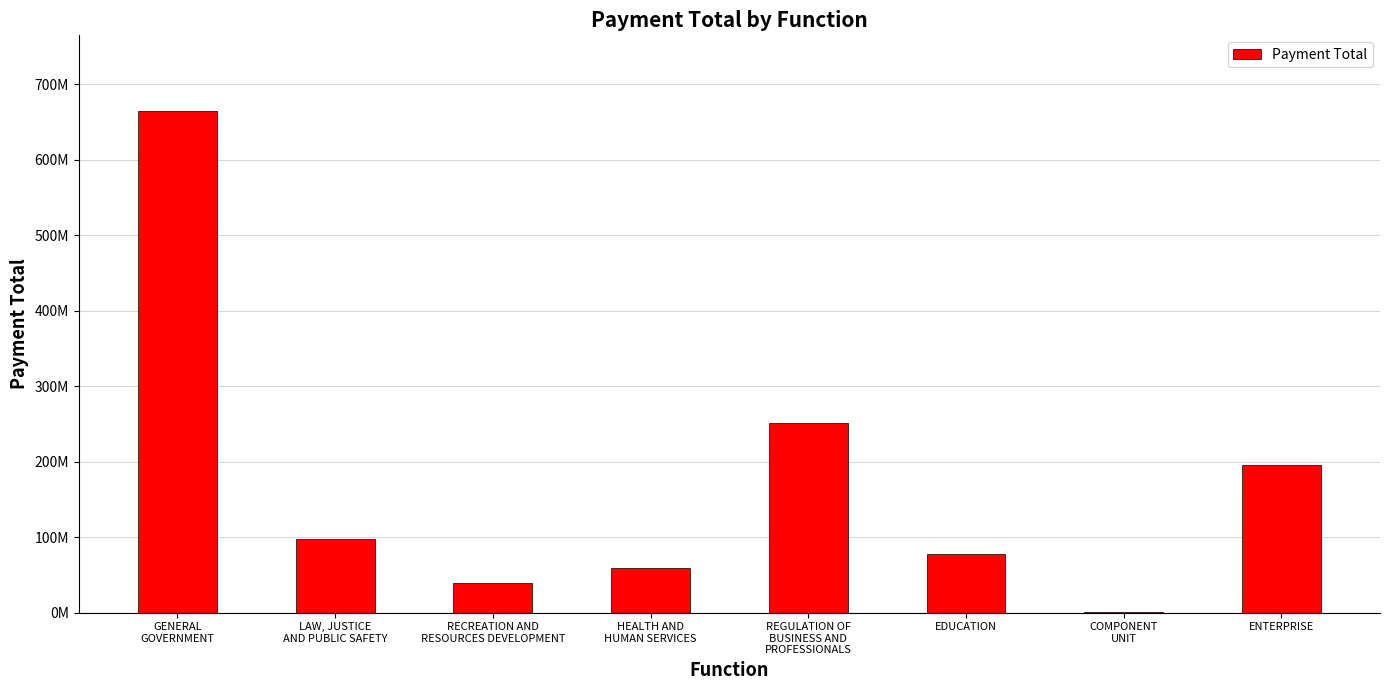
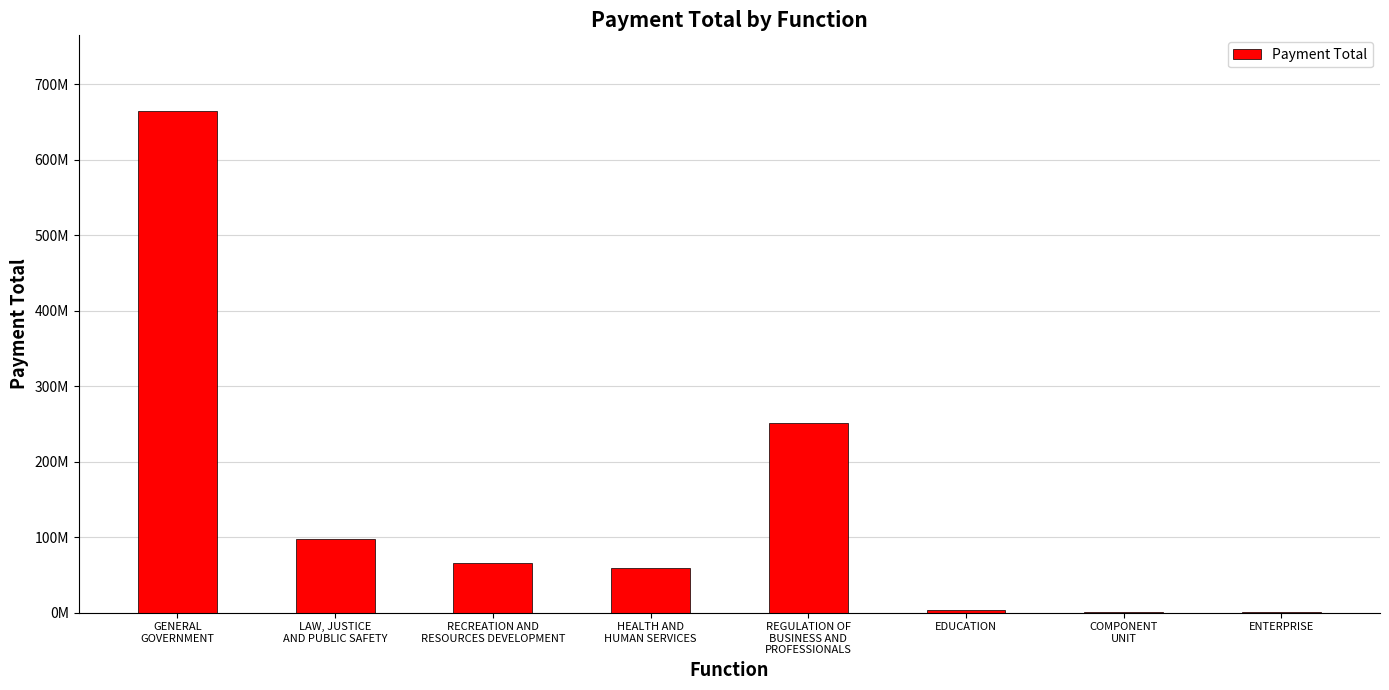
RECREATION AND RESOURCES DEVELOPMENT: 40000000 -> 70000000
EDUCATION: 80000000 -> 0
ENTERPRISE: 200000000 -> 0
